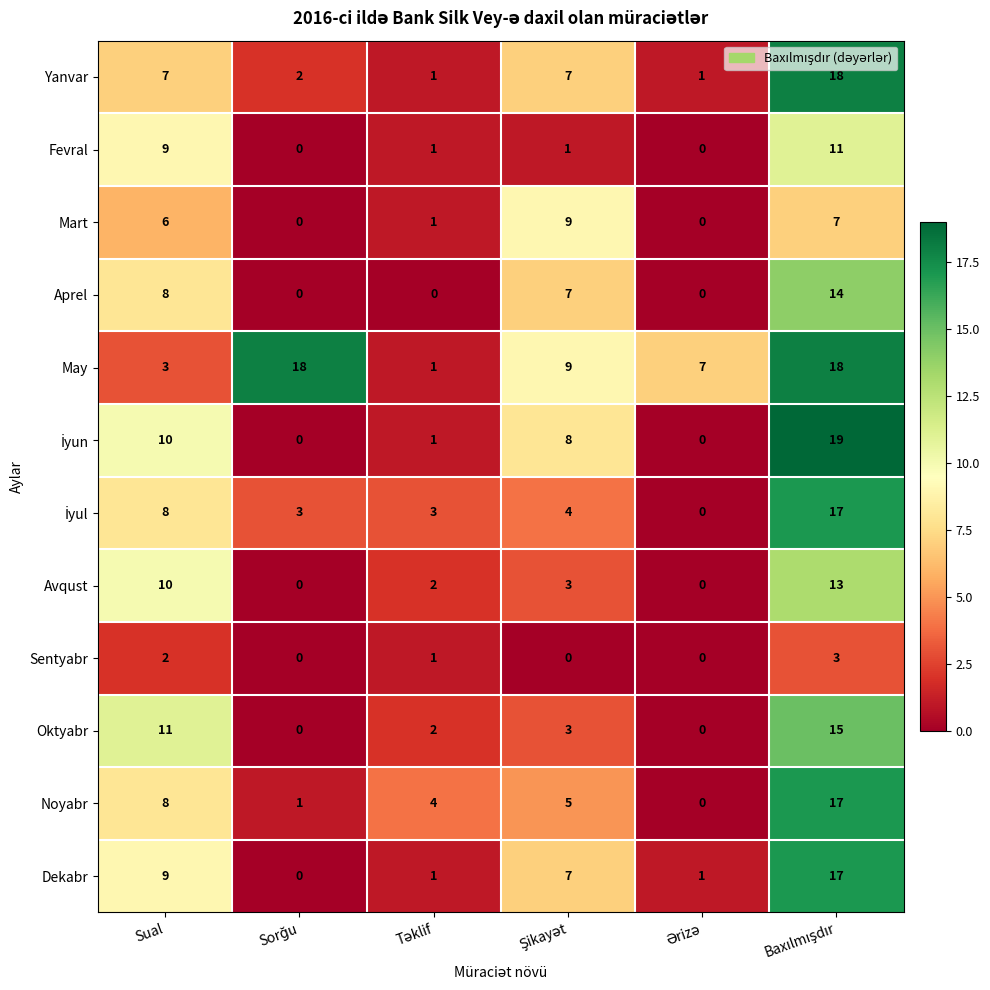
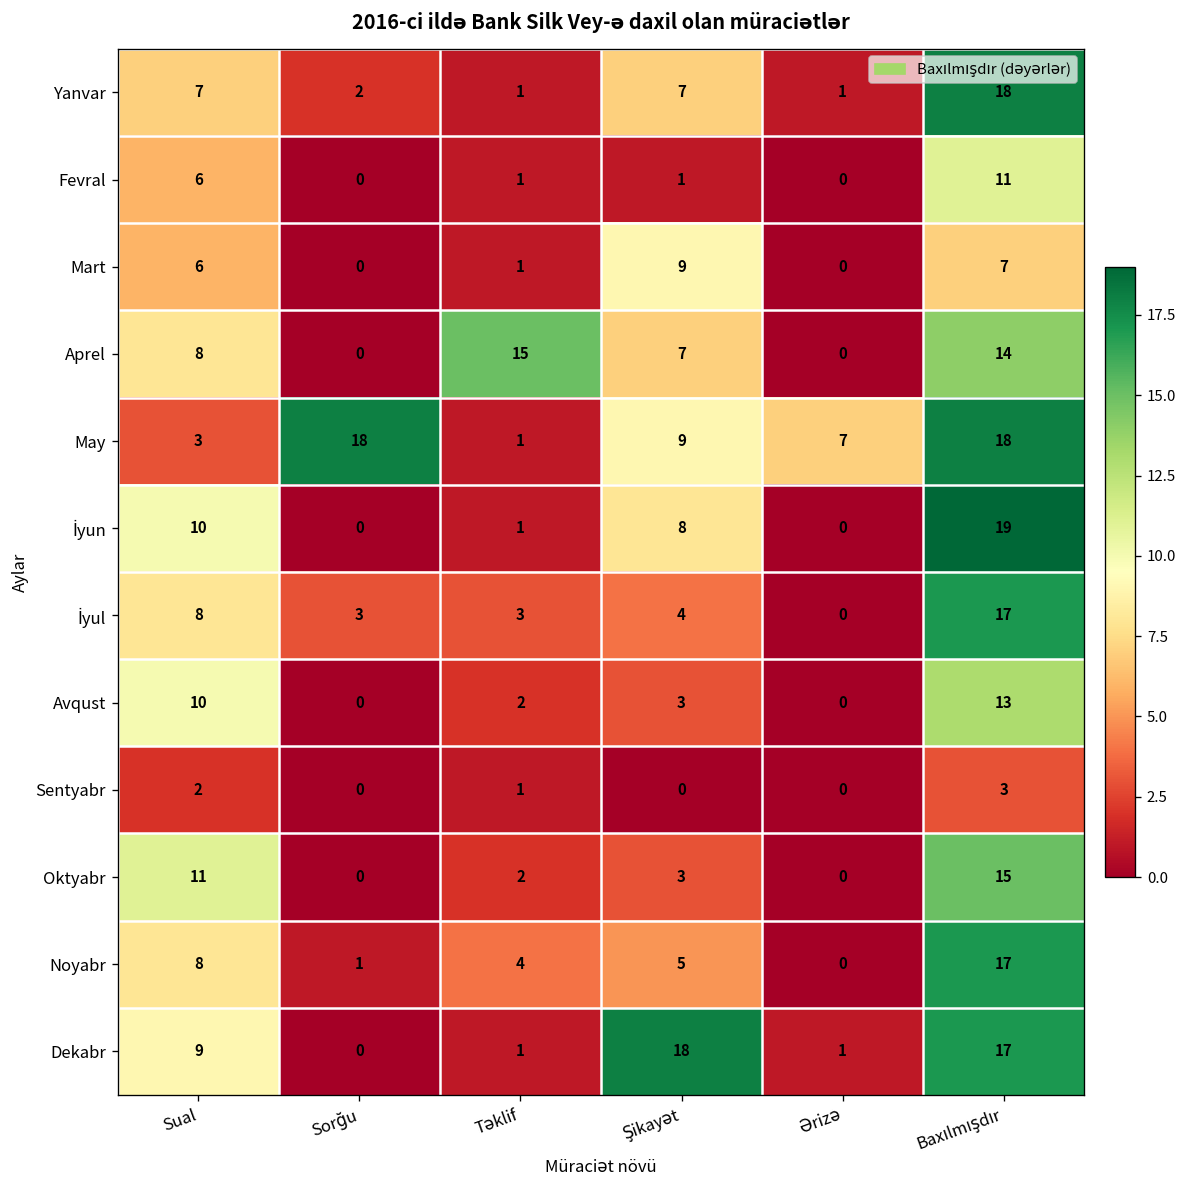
Fevral, Sual: 9 -> 6
Aprel, Təklif: 0 -> 15
Dekabr, Şikayət: 7 -> 18
